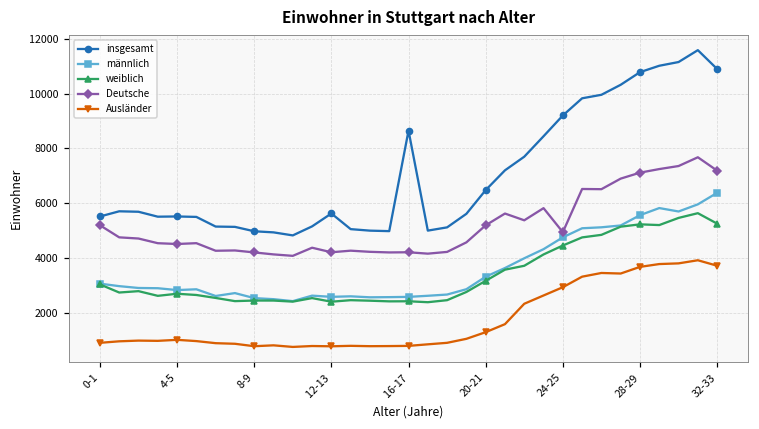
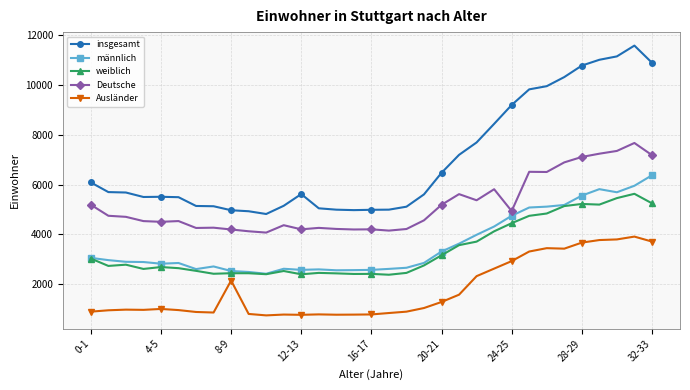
insgesamt, 0-1: 5500 -> 6100
Ausländer, 8-9: 800 -> 2100
insgesamt, 16-17: 8700 -> 5000
